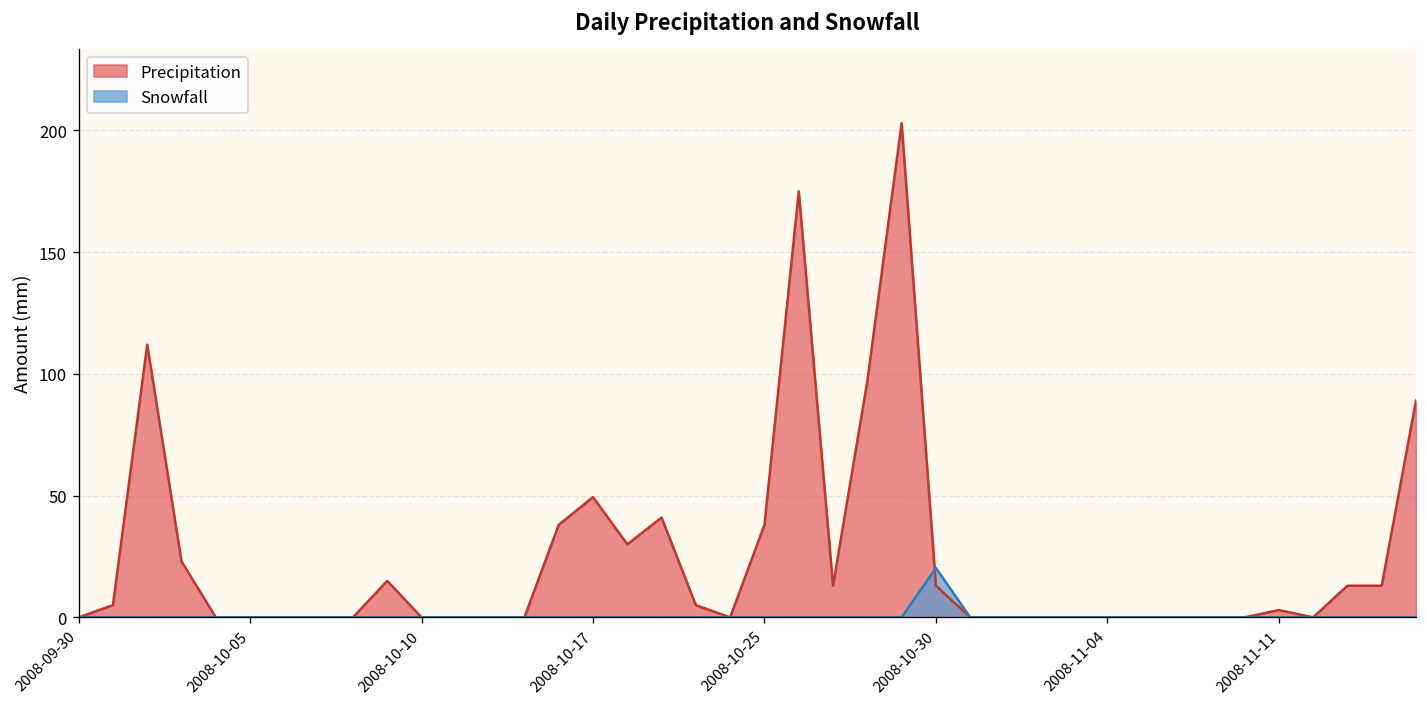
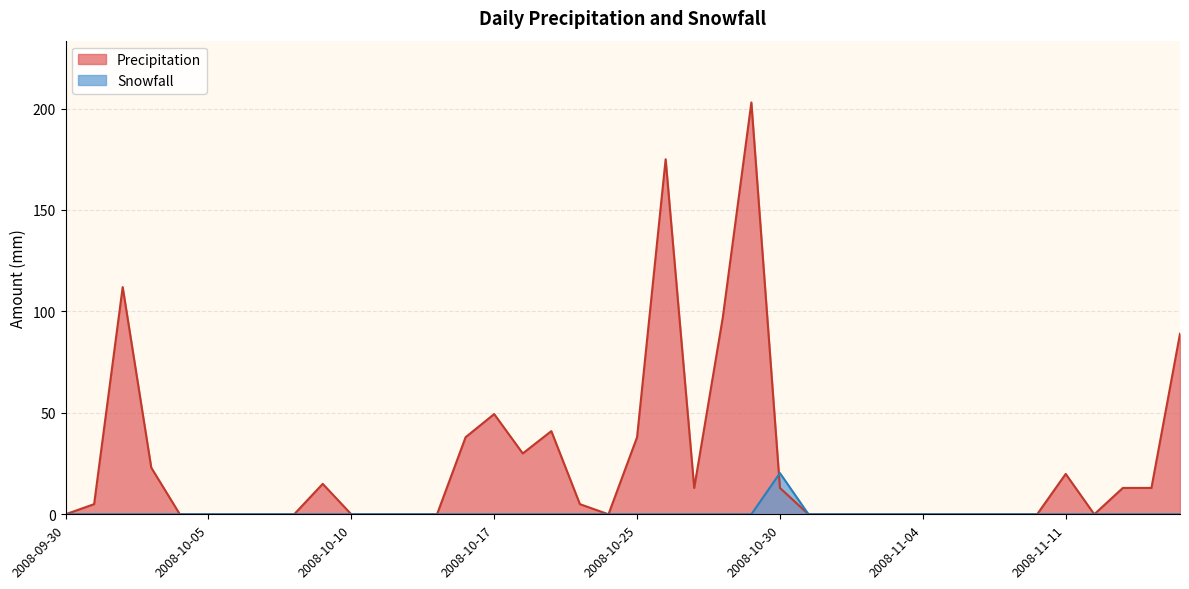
Precipitation, 2008-11-11: 3 -> 20
